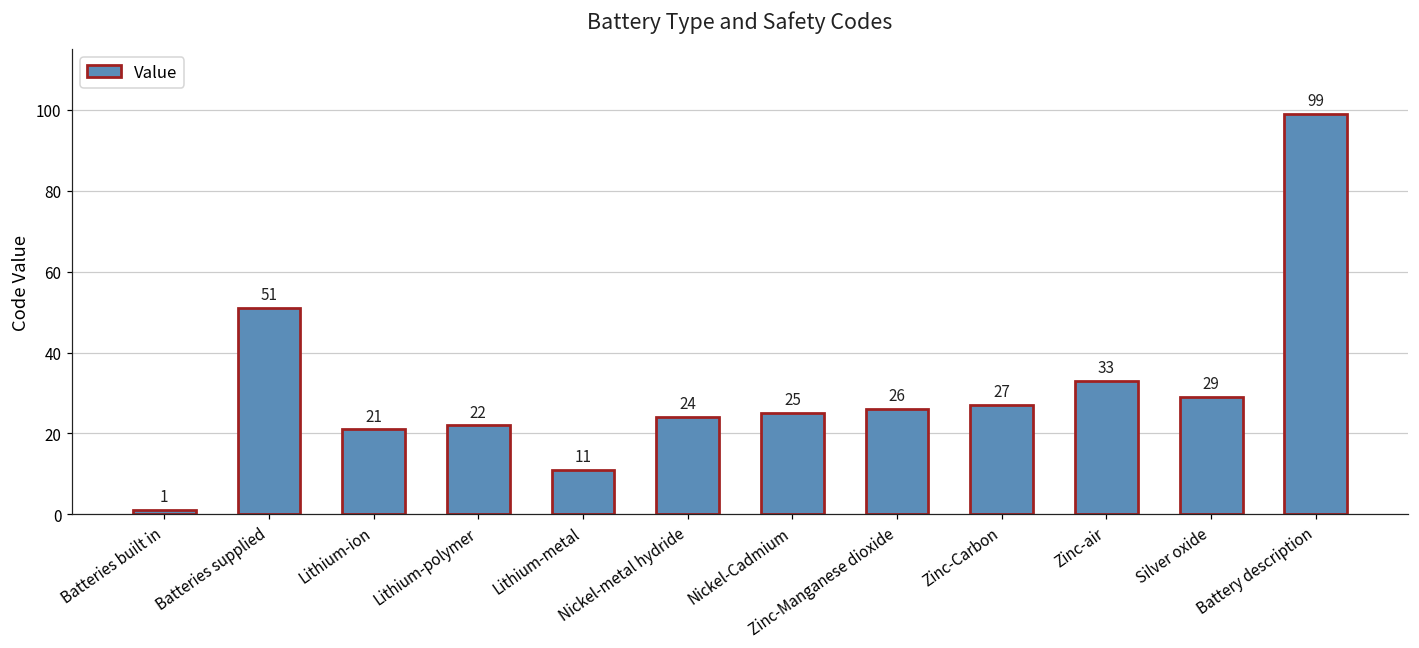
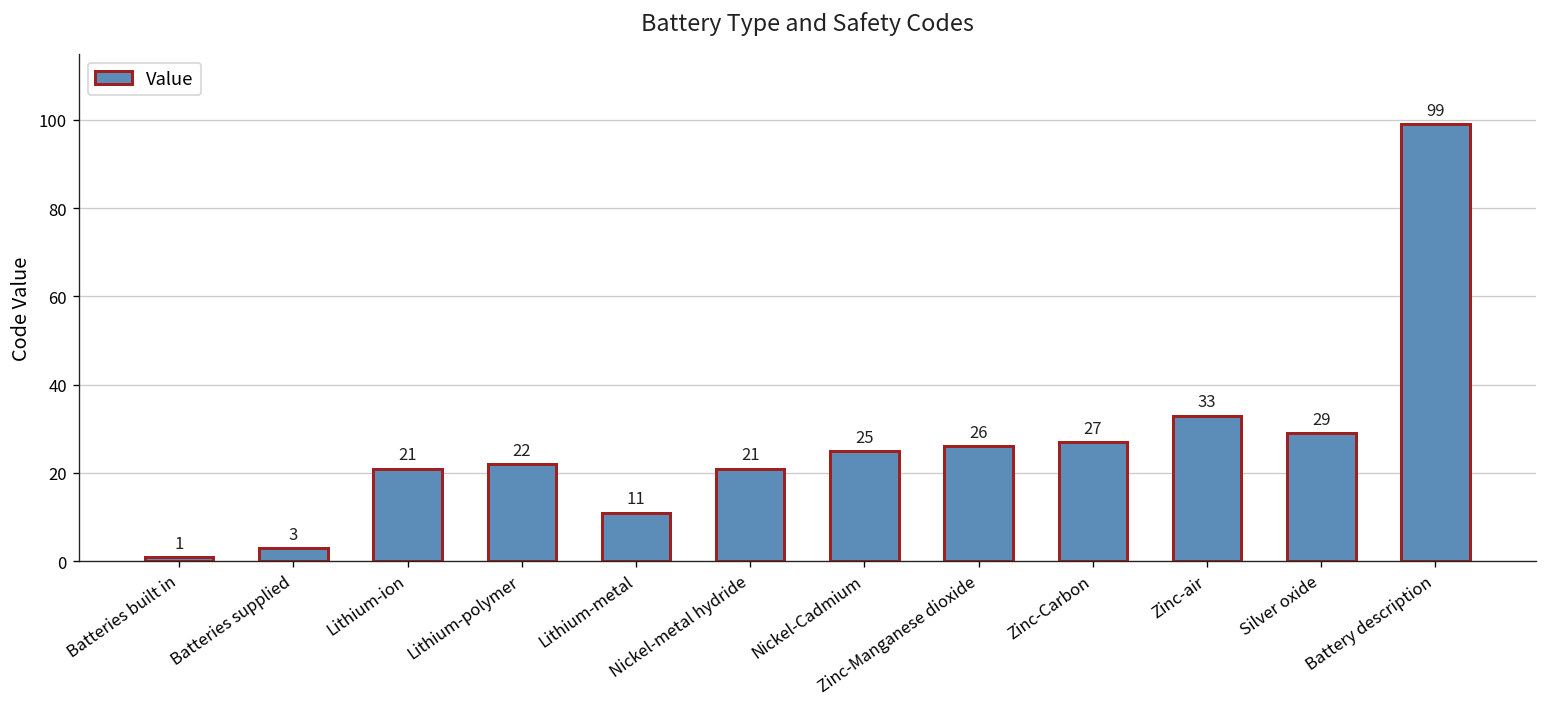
Batteries supplied: 51 -> 3
Nickel-metal hydride: 24 -> 21
